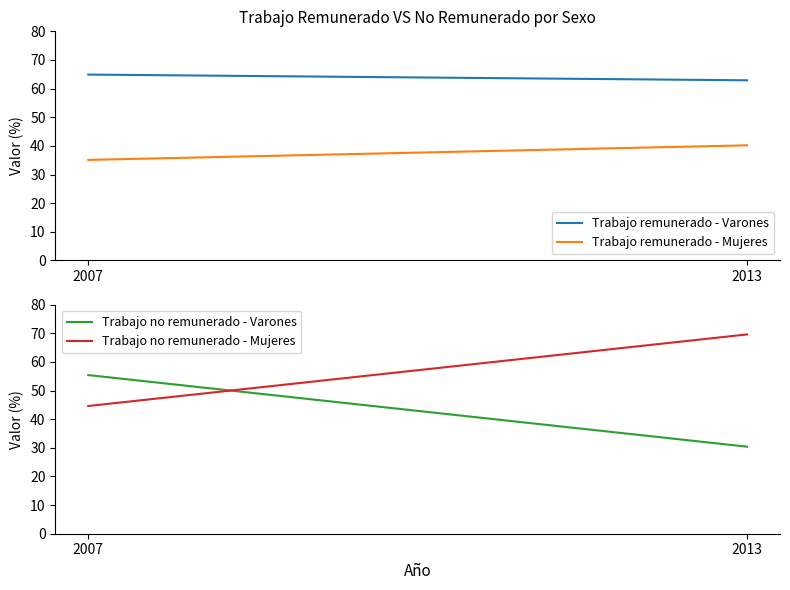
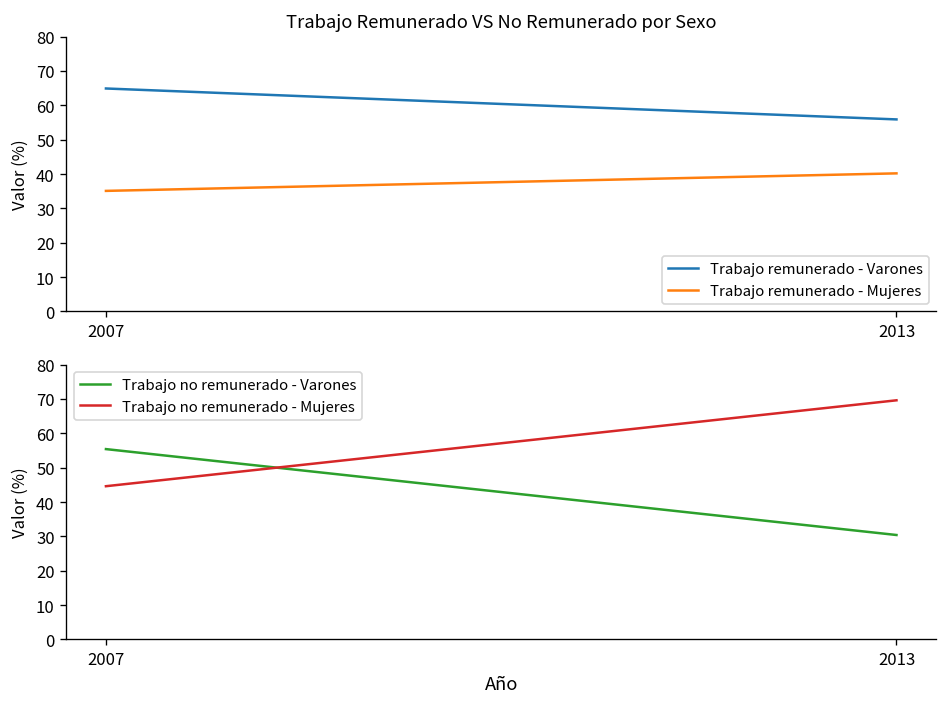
Trabajo Remunerado VS No Remunerado por Sexo, Trabajo remunerado - Varones, 2013: 63 -> 56
